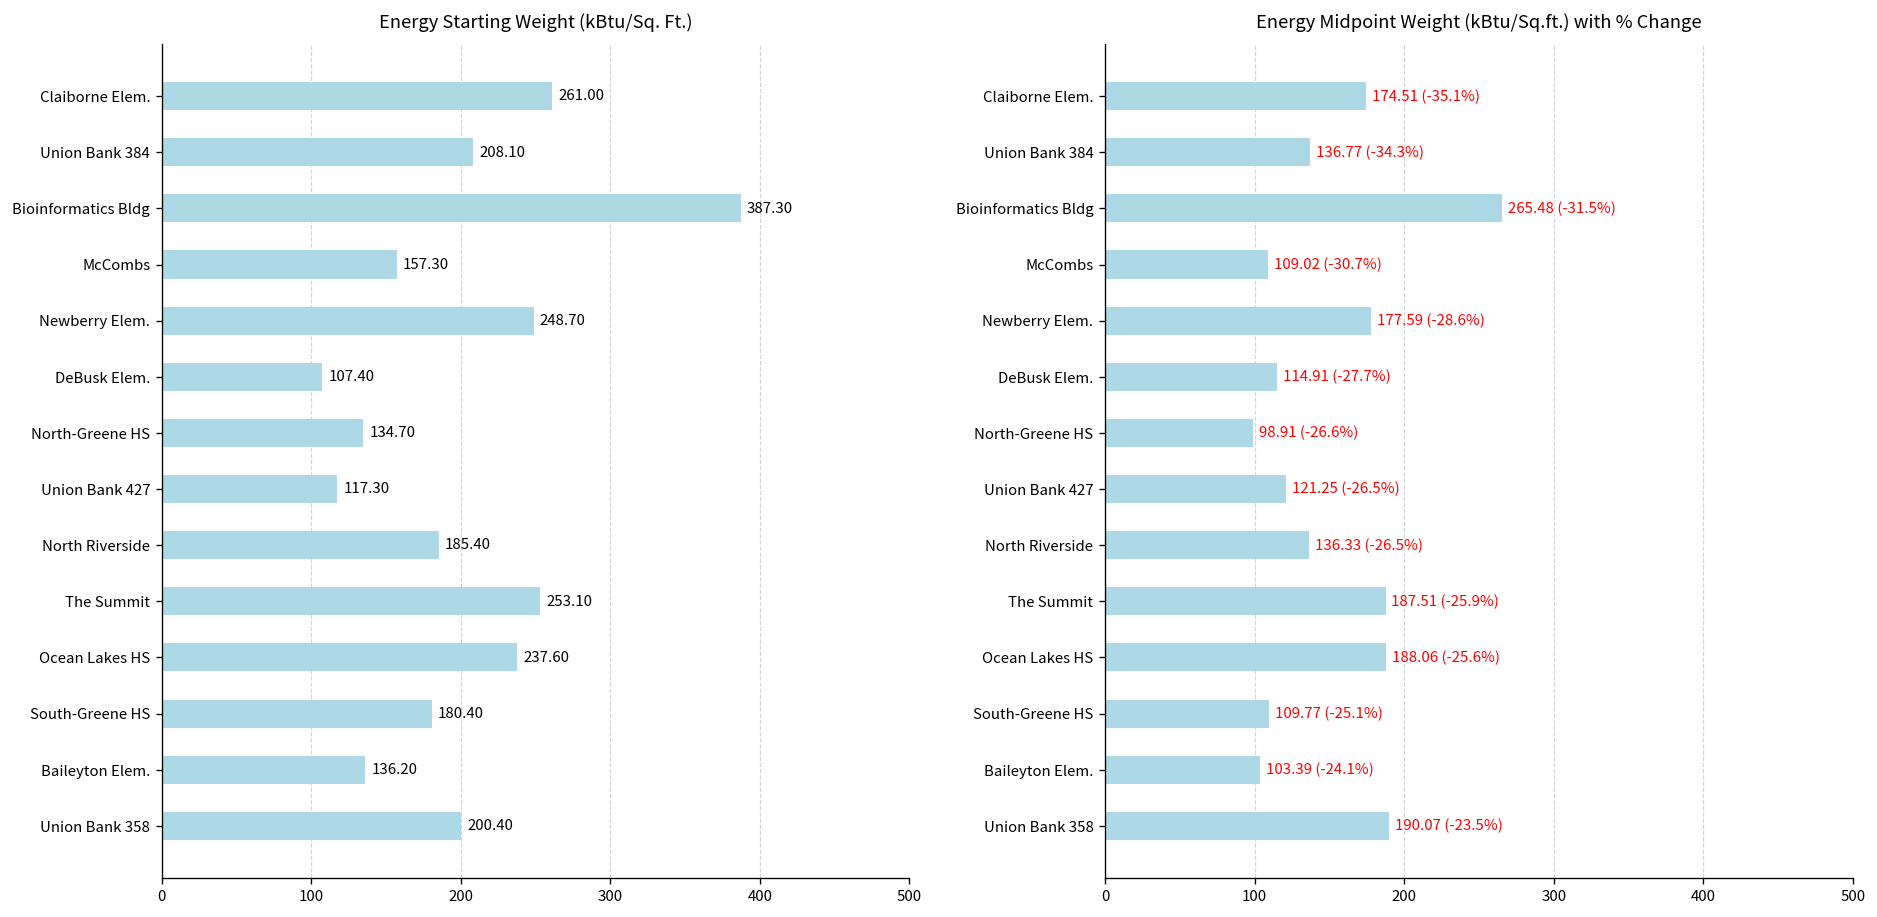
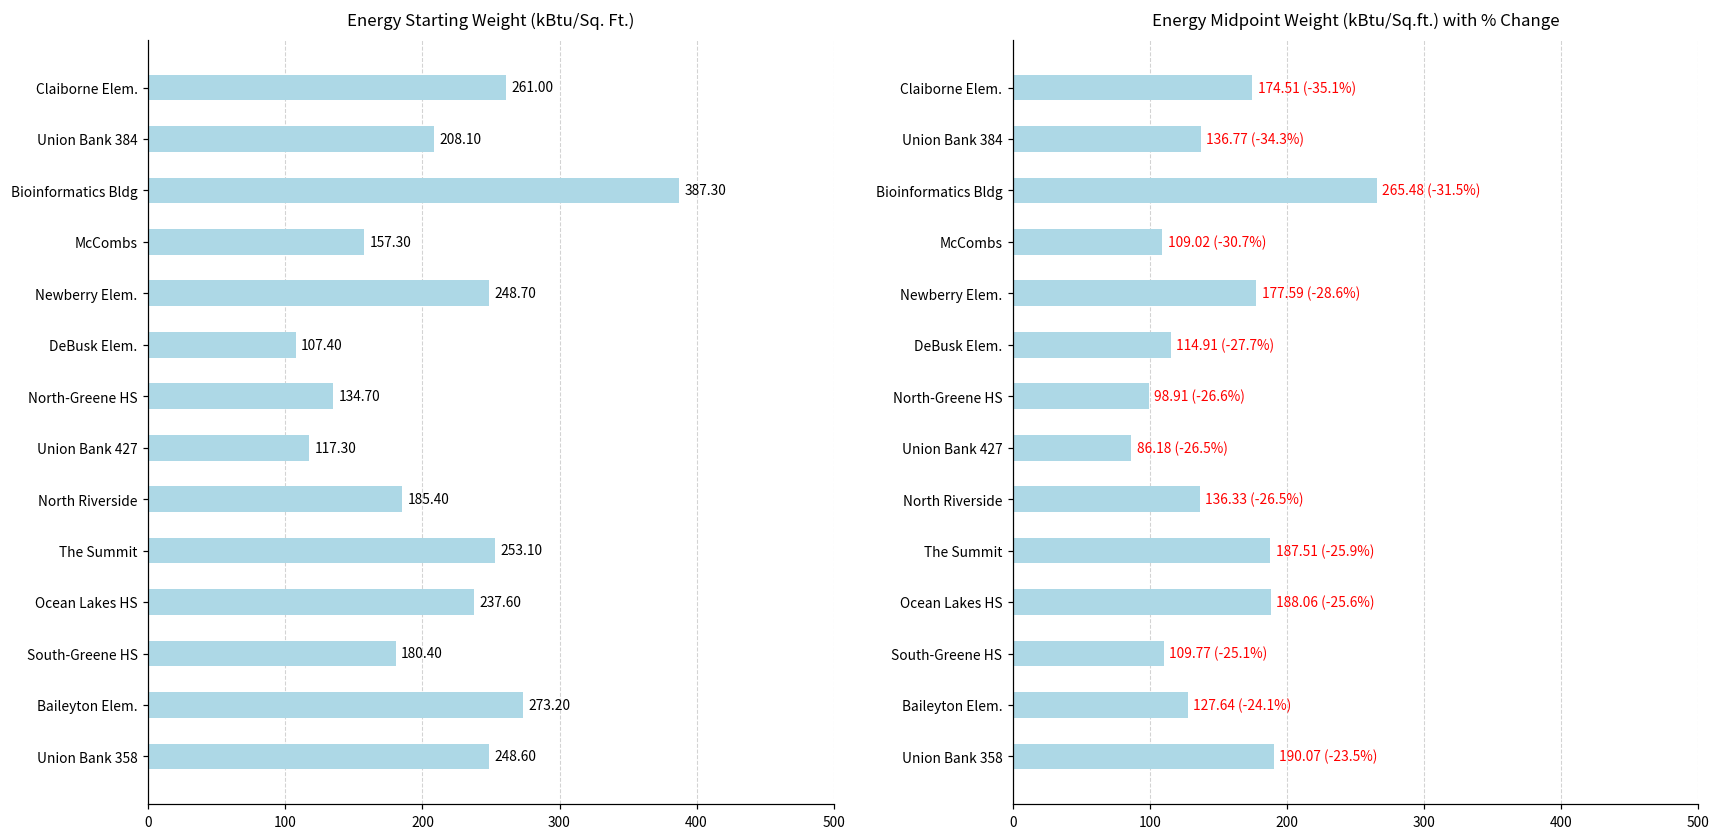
Energy Starting Weight (kBtu/Sq. Ft.), Baileyton Elem.: 136.20 -> 273.20
Energy Starting Weight (kBtu/Sq. Ft.), Union Bank 358: 200.40 -> 248.60
Energy Midpoint Weight (kBtu/Sq.ft.) with % Change, Union Bank 427: 121.25 -> 86.18
Energy Midpoint Weight (kBtu/Sq.ft.) with % Change, Baileyton Elem.: 103.39 -> 127.64
